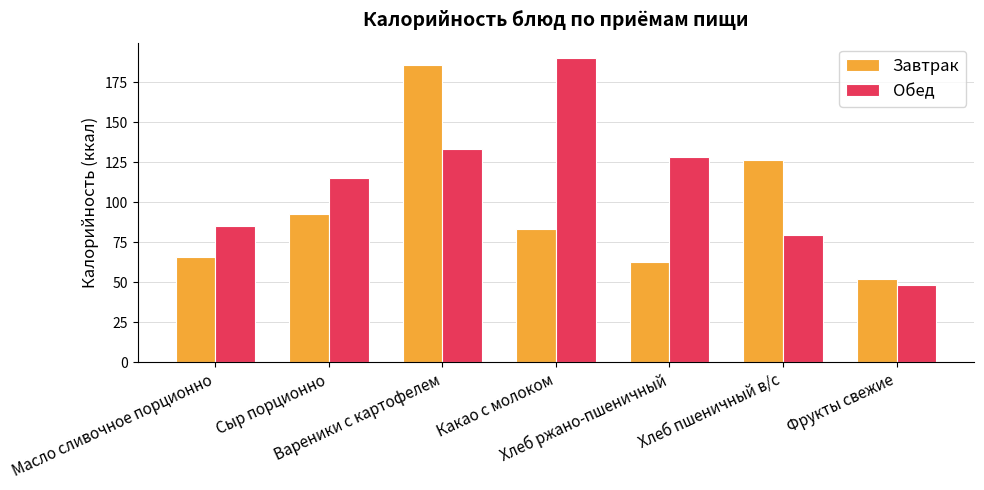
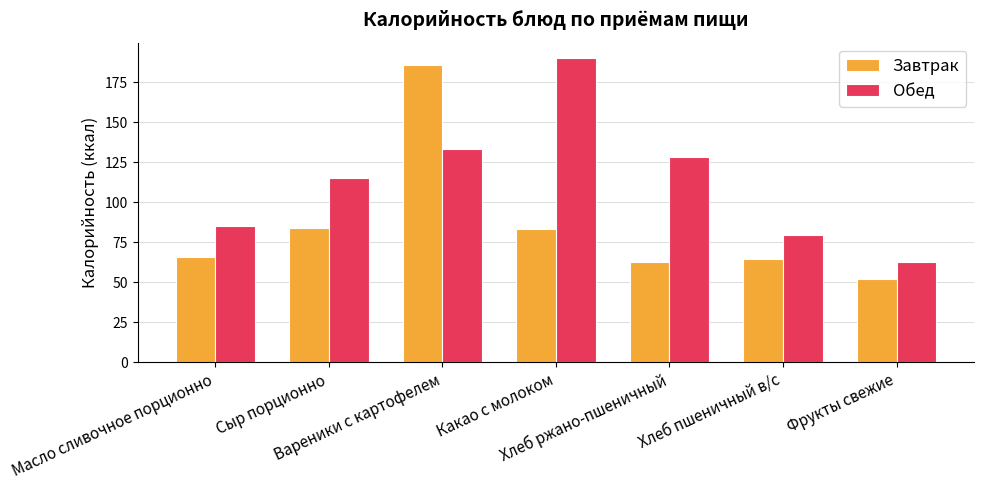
Завтрак, Сыр порционно: 93 -> 84
Завтрак, Хлеб пшеничный в/с: 127 -> 65
Обед, Фрукты свежие: 49 -> 63
